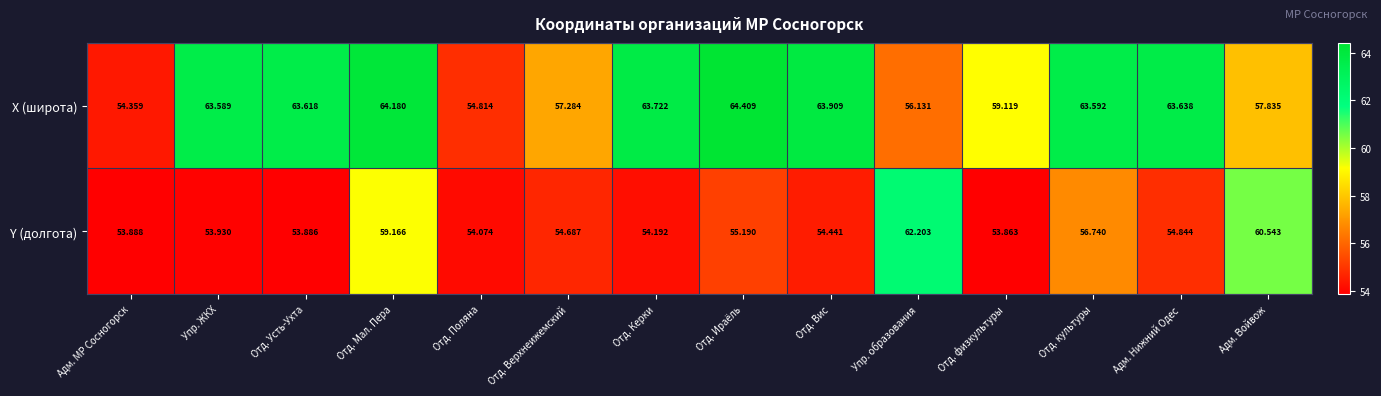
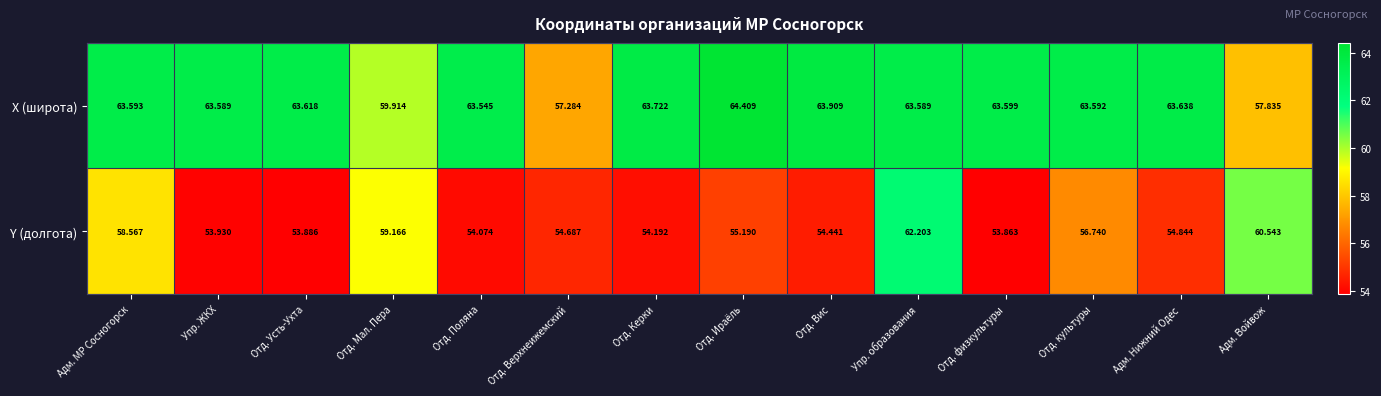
X (широта), Адм. МР Сосногорск: 54.359 -> 63.593
X (широта), Отд. Мал. Пера: 64.180 -> 59.914
X (широта), Отд. Поляна: 54.814 -> 63.545
X (широта), Упр. образования: 56.131 -> 63.589
X (широта), Отд. физкультуры: 59.119 -> 63.599
Y (долгота), Адм. МР Сосногорск: 53.888 -> 58.567
